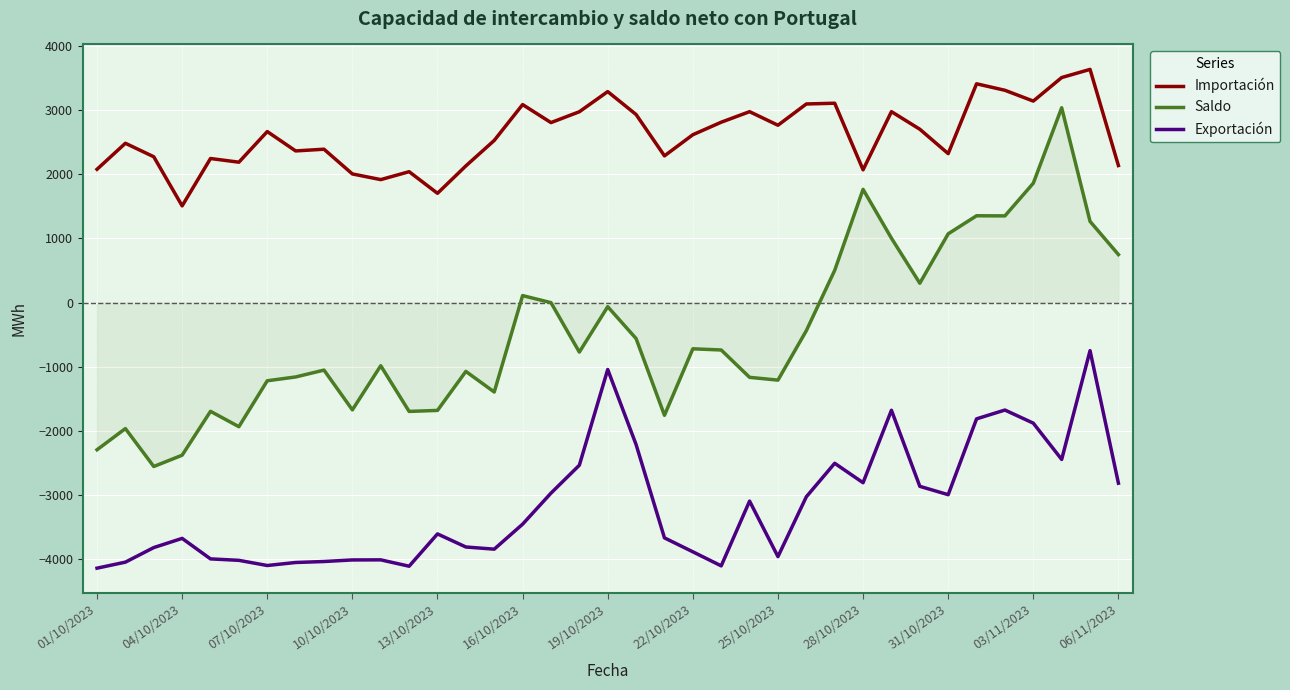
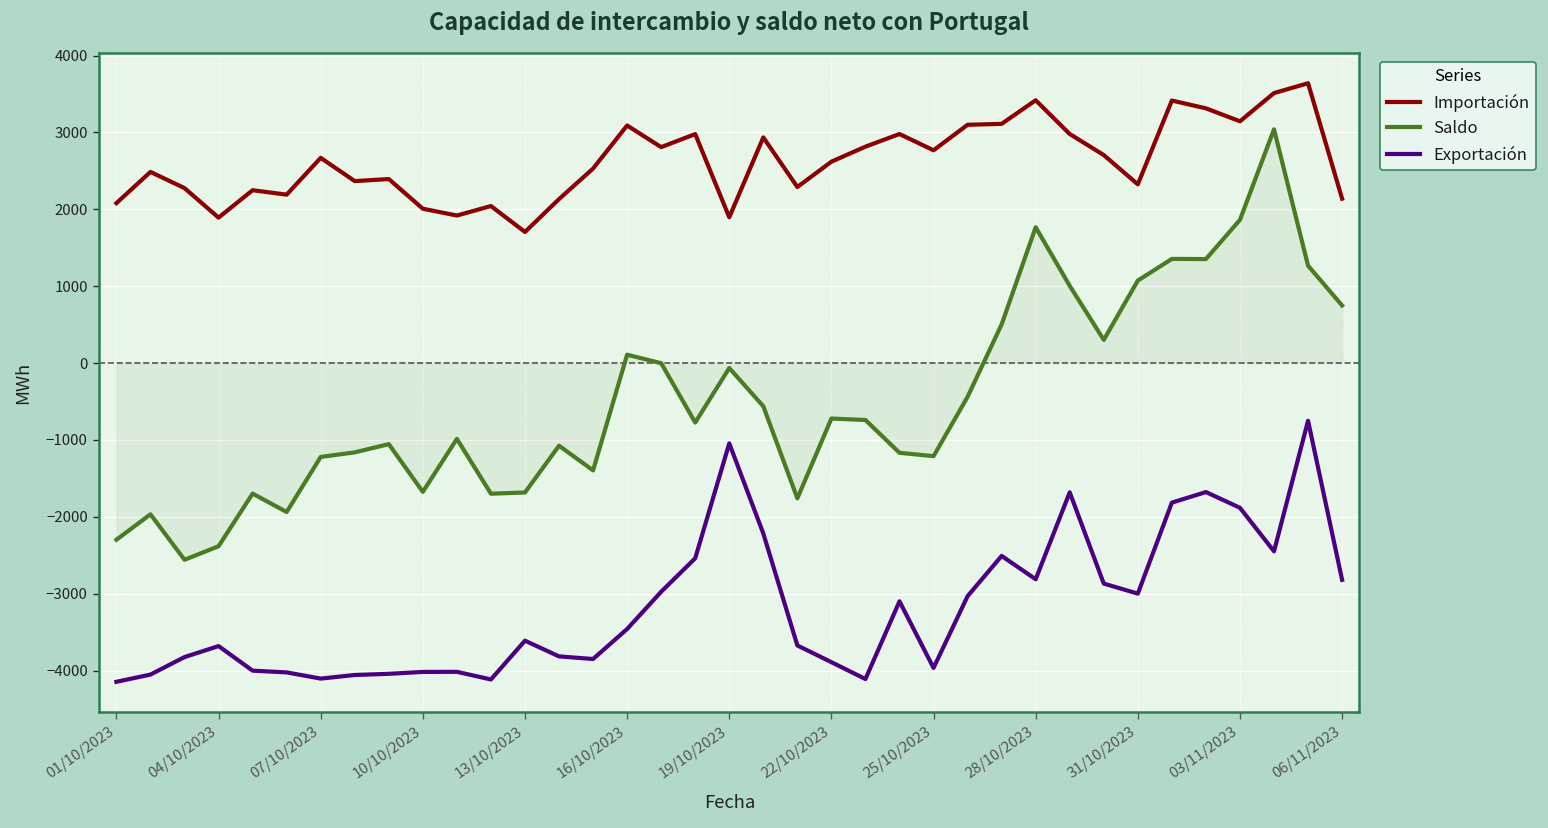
Importación, 04/10/2023: 1500 -> 1900
Importación, 19/10/2023: 3300 -> 1900
Importación, 28/10/2023: 2100 -> 3400
